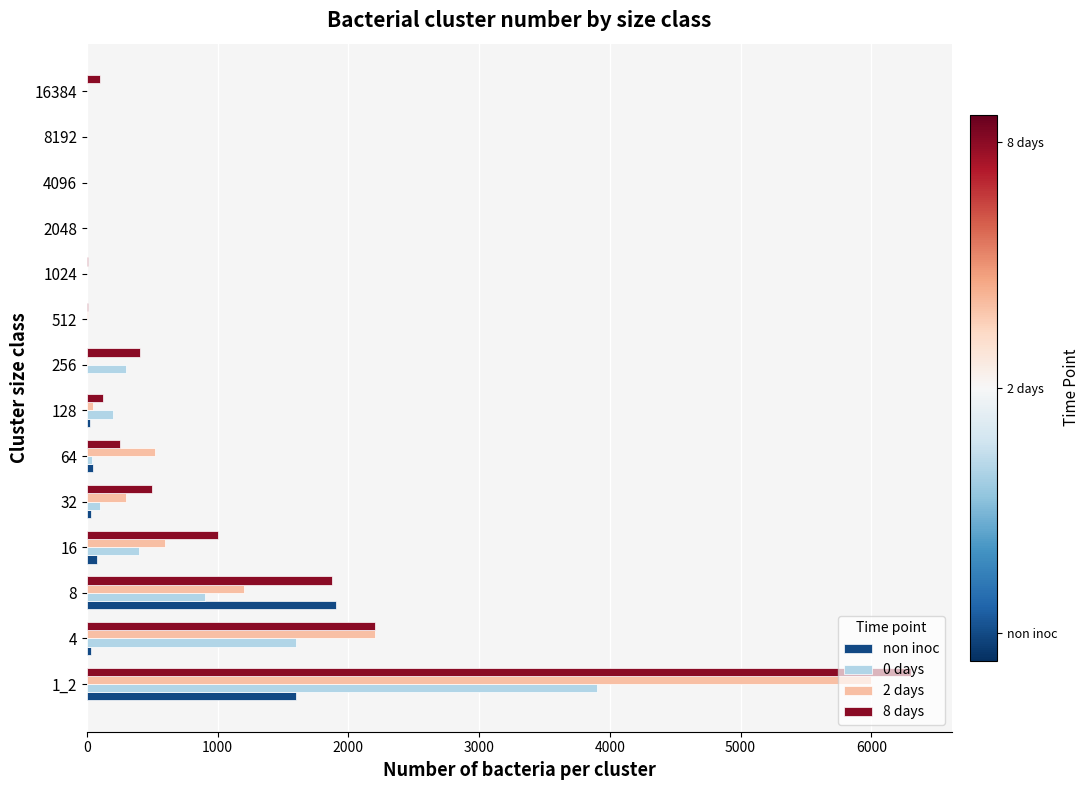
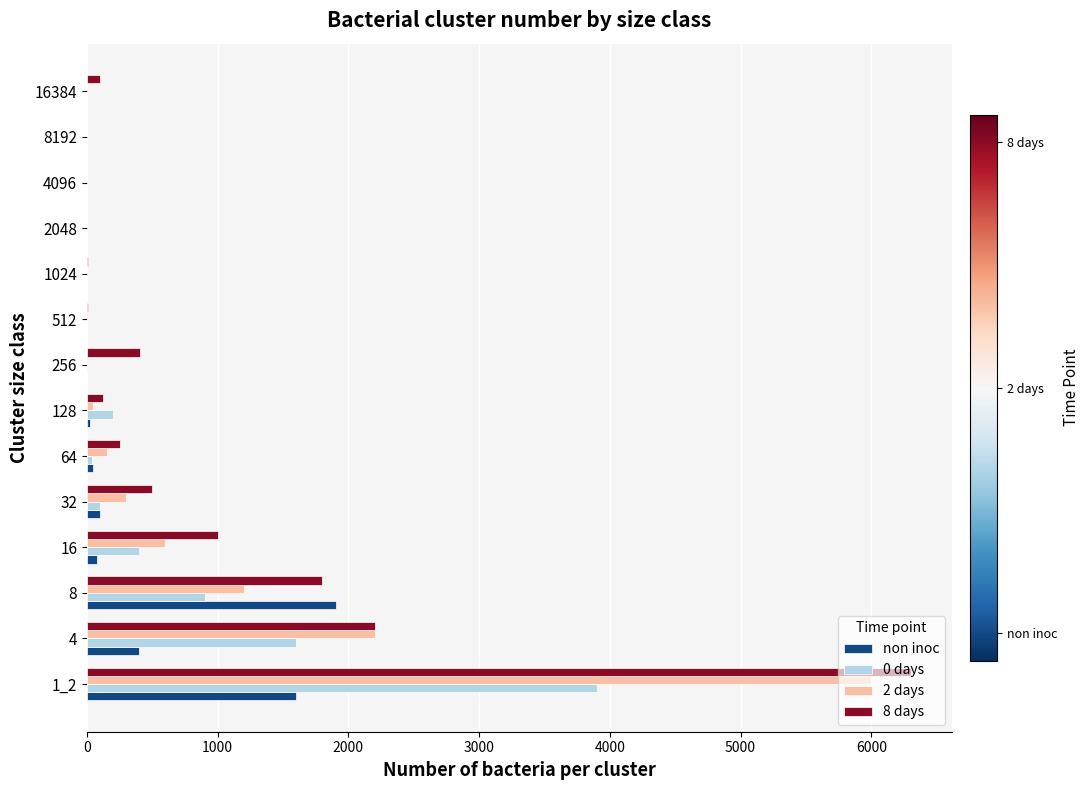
0 days, 256: 300 -> 10
2 days, 64: 520 -> 150
non inoc, 32: 30 -> 100
8 days, 8: 1870 -> 1800
non inoc, 4: 30 -> 400
